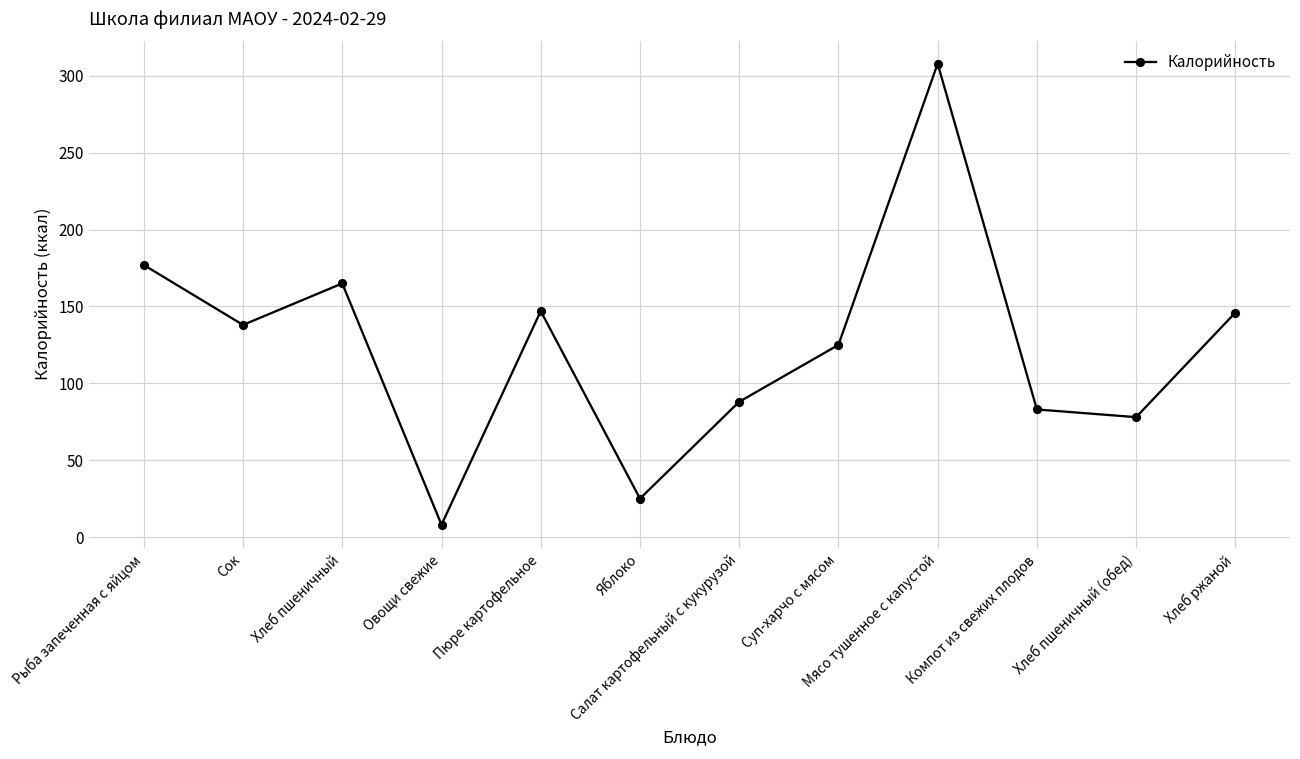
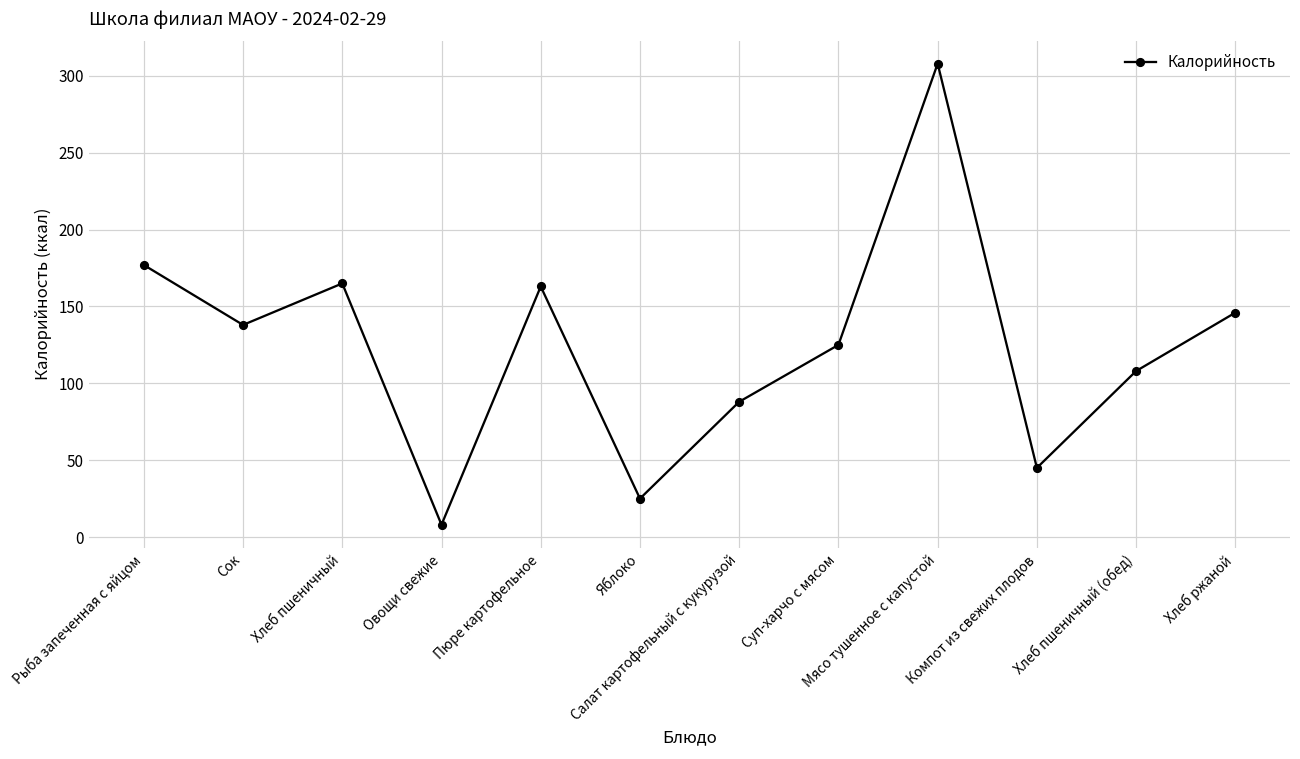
Пюре картофельное: 147 -> 163
Компот из свежих плодов: 83 -> 45
Хлеб пшеничный (обед): 78 -> 108
